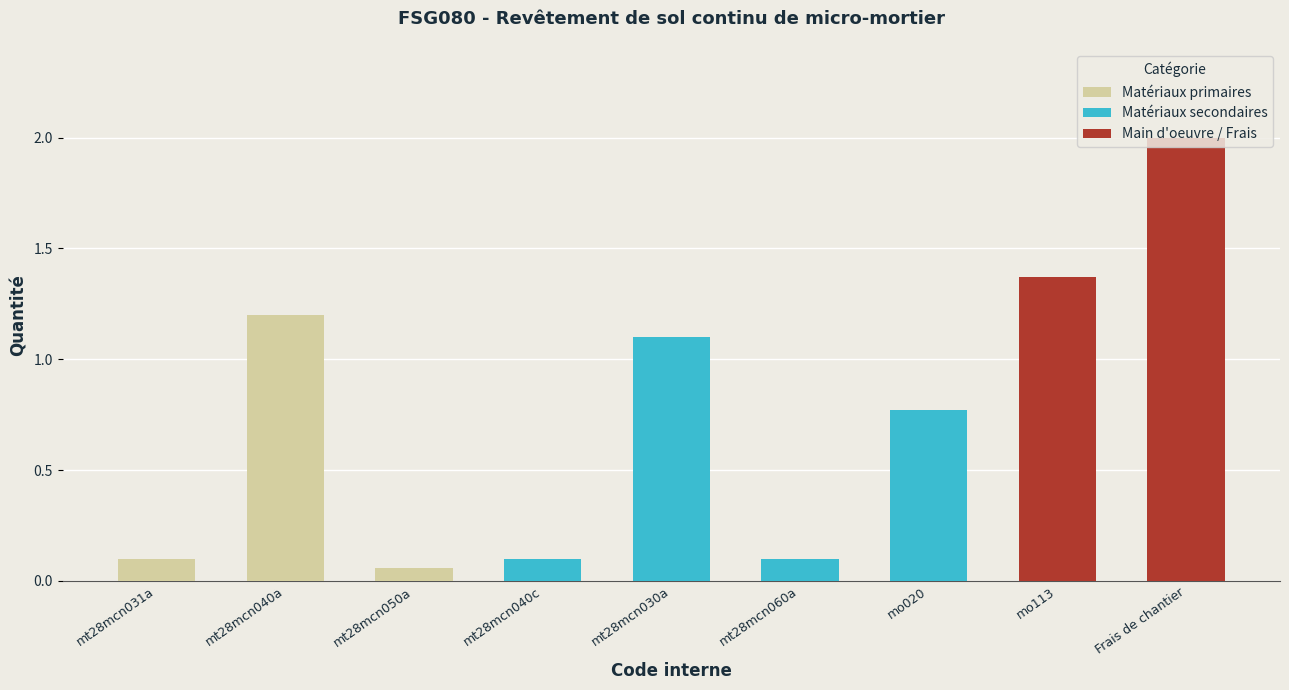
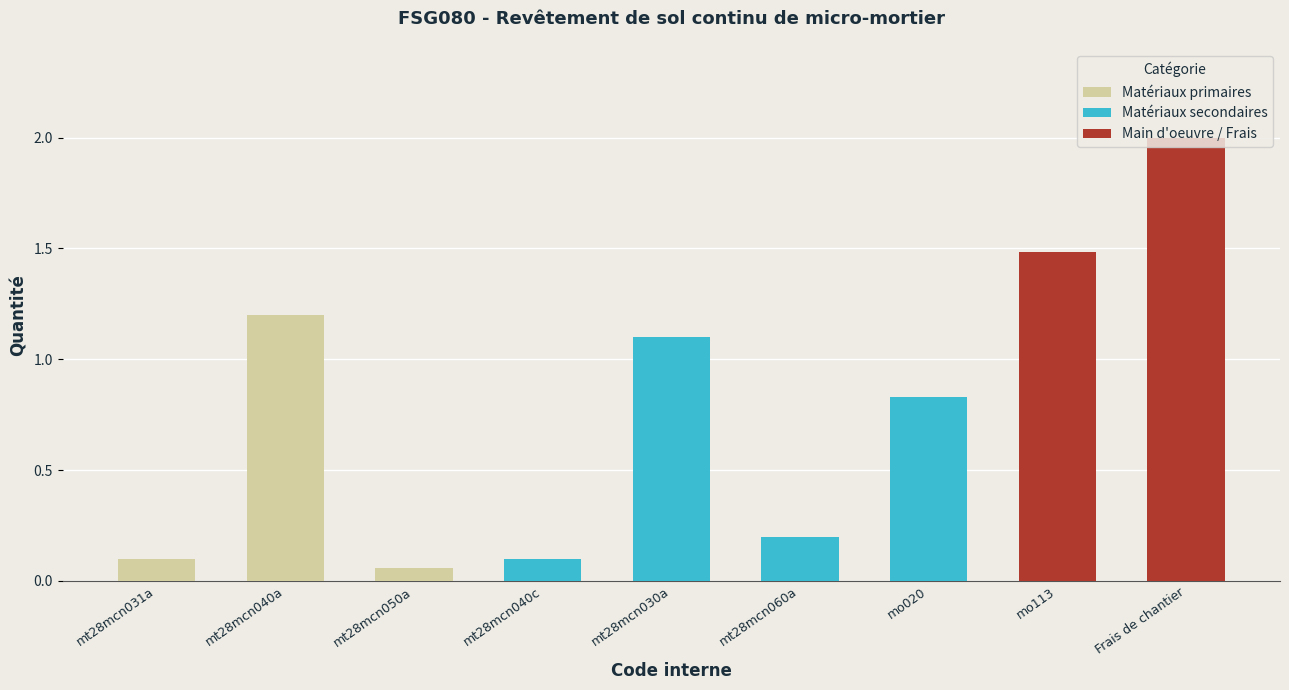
Matériaux secondaires, mt28mcn060a: 0.1 -> 0.2
Matériaux secondaires, mo020: 0.77 -> 0.83
Main d'oeuvre / Frais, mo113: 1.37 -> 1.49
